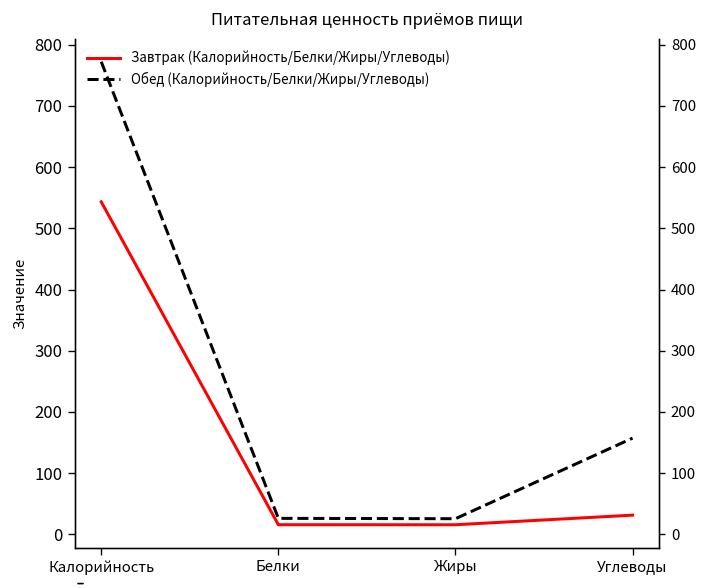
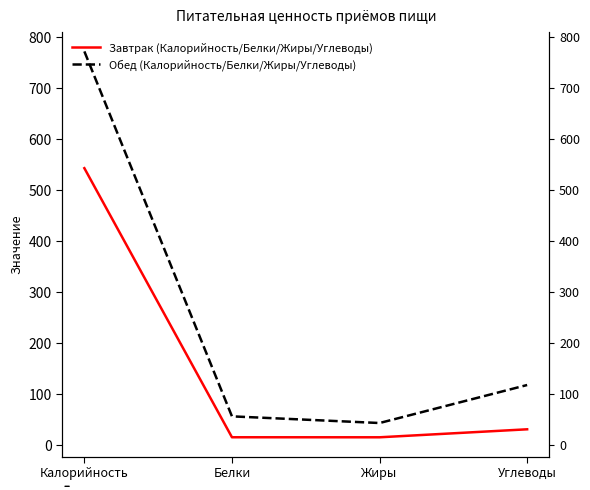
Обед (Калорийность/Белки/Жиры/Углеводы), Белки: 30 -> 60
Обед (Калорийность/Белки/Жиры/Углеводы), Жиры: 30 -> 40
Обед (Калорийность/Белки/Жиры/Углеводы), Углеводы: 160 -> 120
